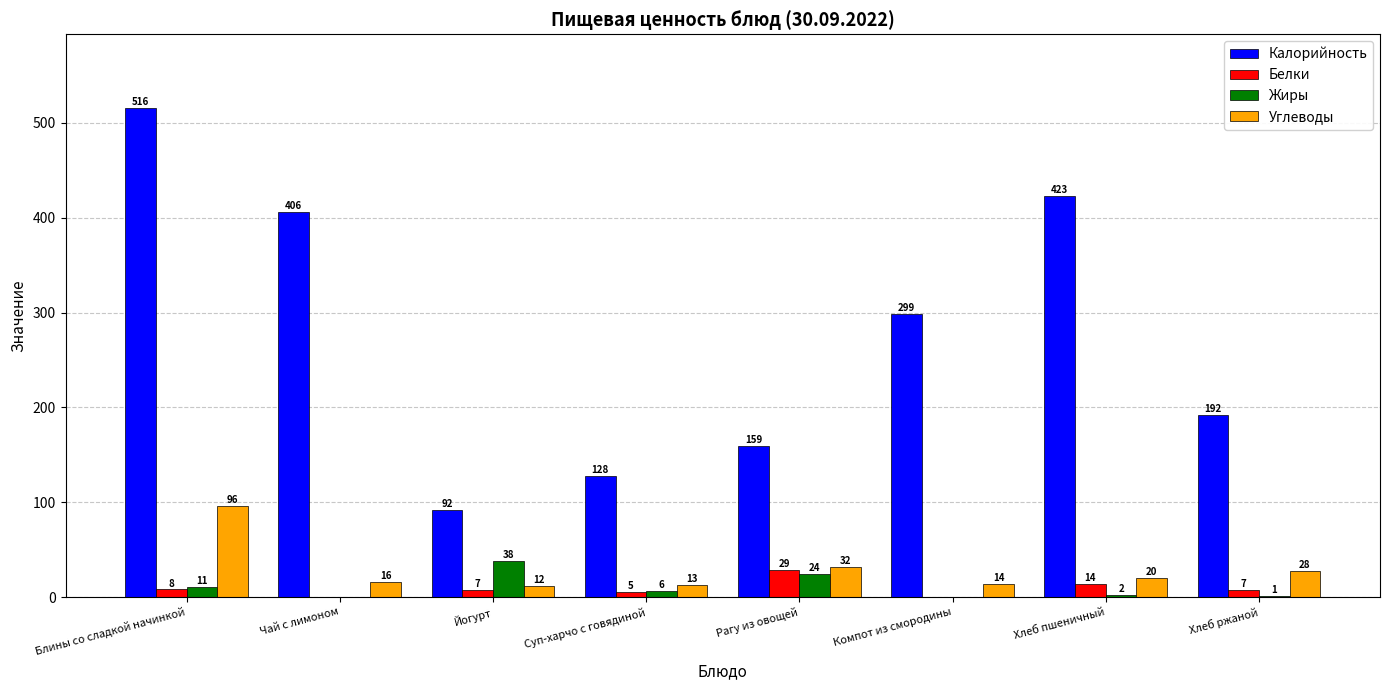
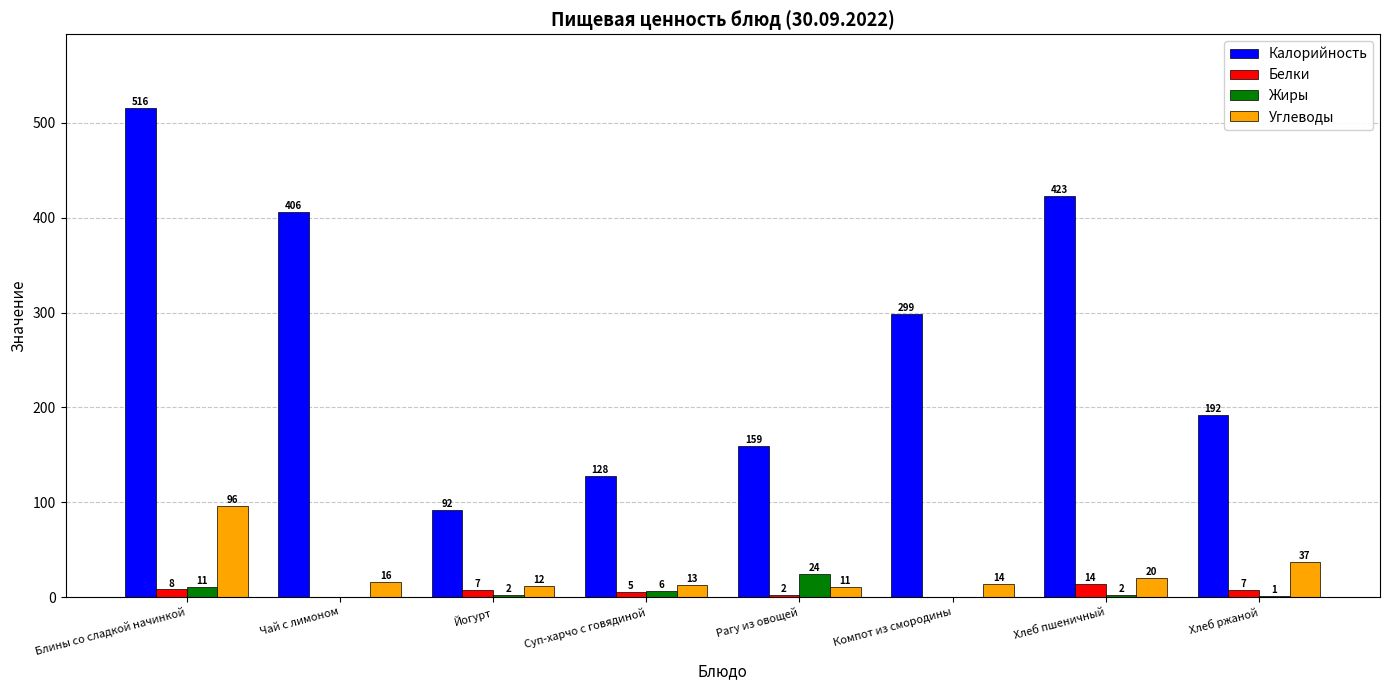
Жиры, Йогурт: 38 -> 2
Белки, Рагу из овощей: 29 -> 2
Углеводы, Рагу из овощей: 32 -> 11
Углеводы, Хлеб ржаной: 28 -> 37
